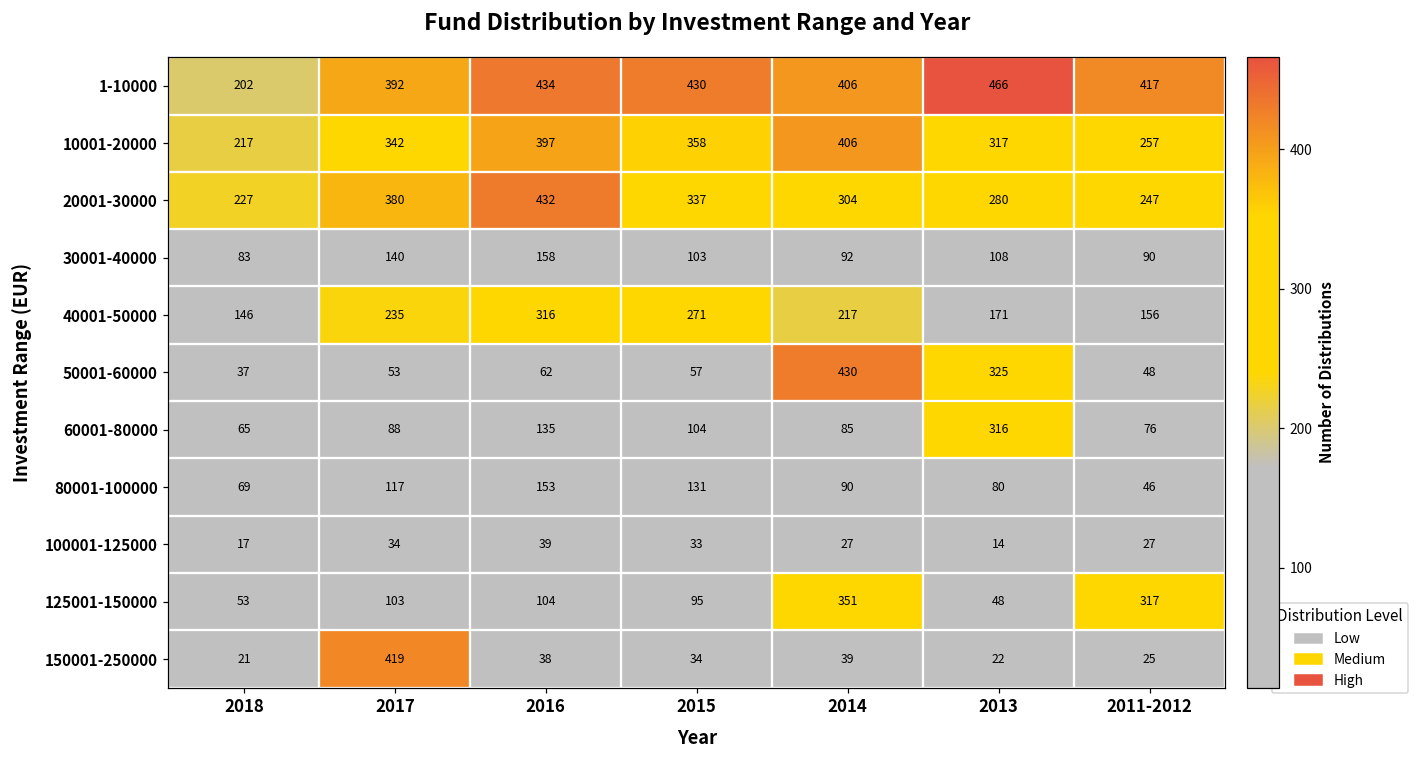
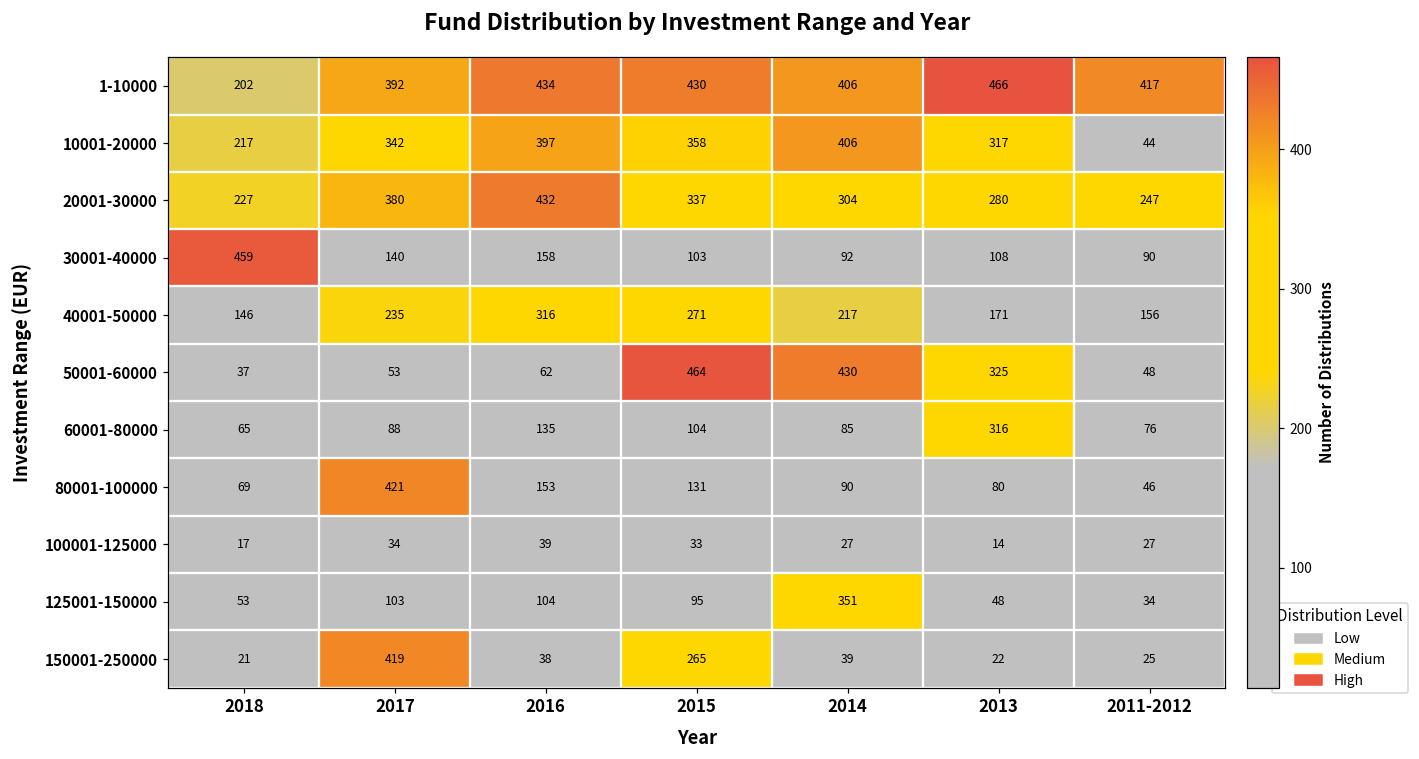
10001-20000, 2011-2012: 257 -> 44
30001-40000, 2018: 83 -> 459
50001-60000, 2015: 57 -> 464
80001-100000, 2017: 117 -> 421
125001-150000, 2011-2012: 317 -> 34
150001-250000, 2015: 34 -> 265
